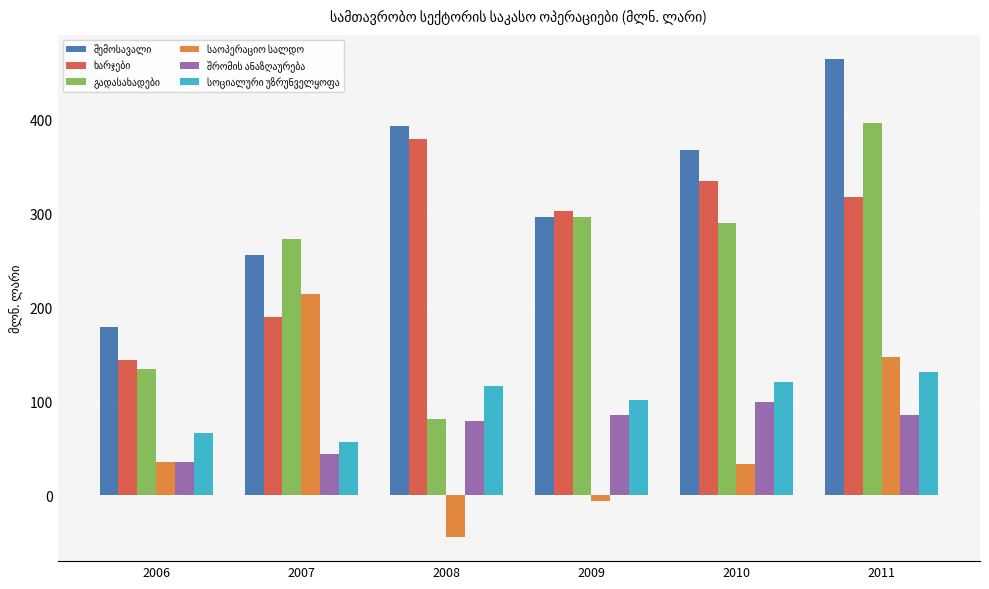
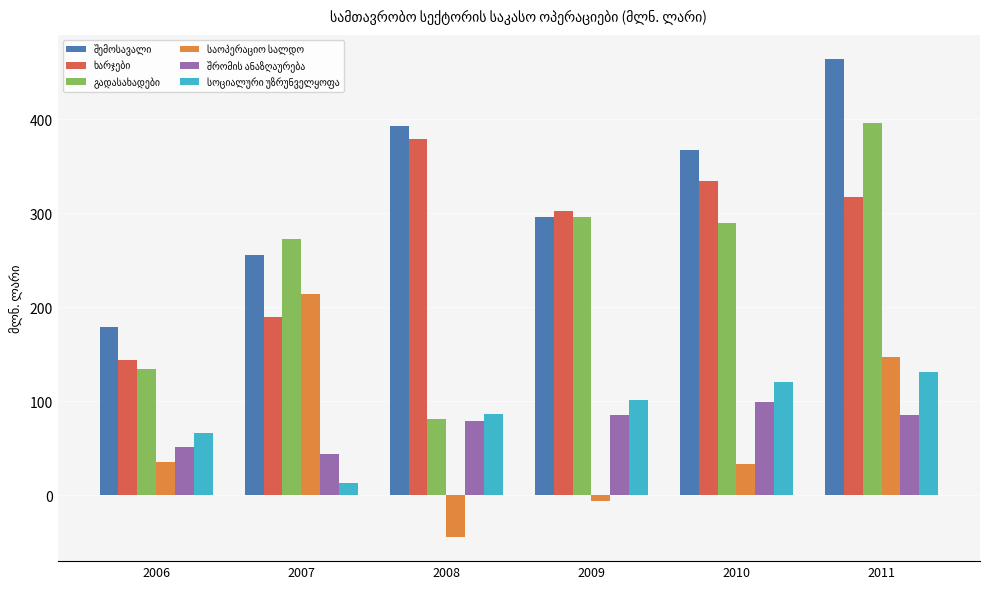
შრომის ანაზღაურება, 2006: 40 -> 50
სოციალური უზრუნველყოფა, 2007: 60 -> 10
სოციალური უზრუნველყოფა, 2008: 120 -> 90
